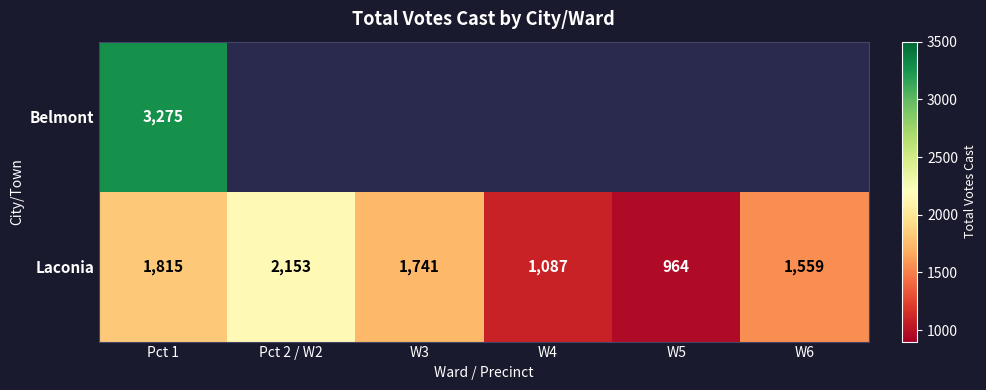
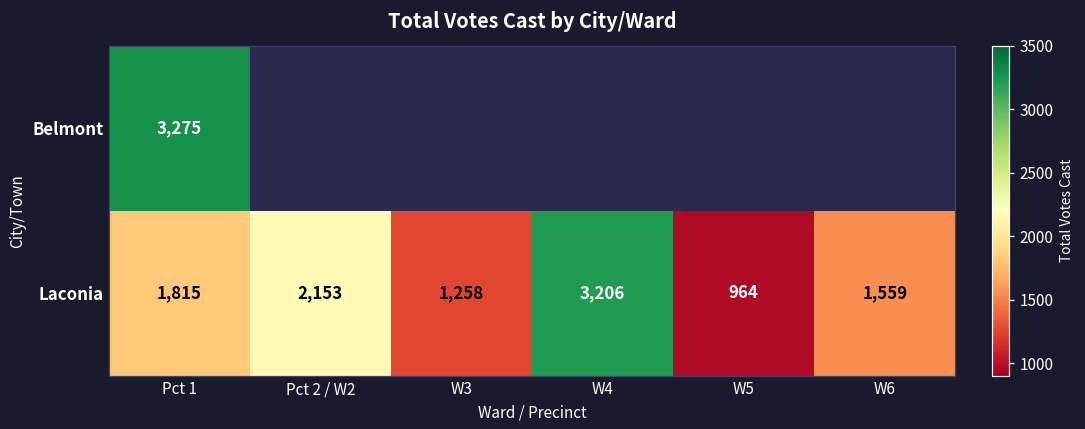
Laconia, W3: 1,741 -> 1,258
Laconia, W4: 1,087 -> 3,206
